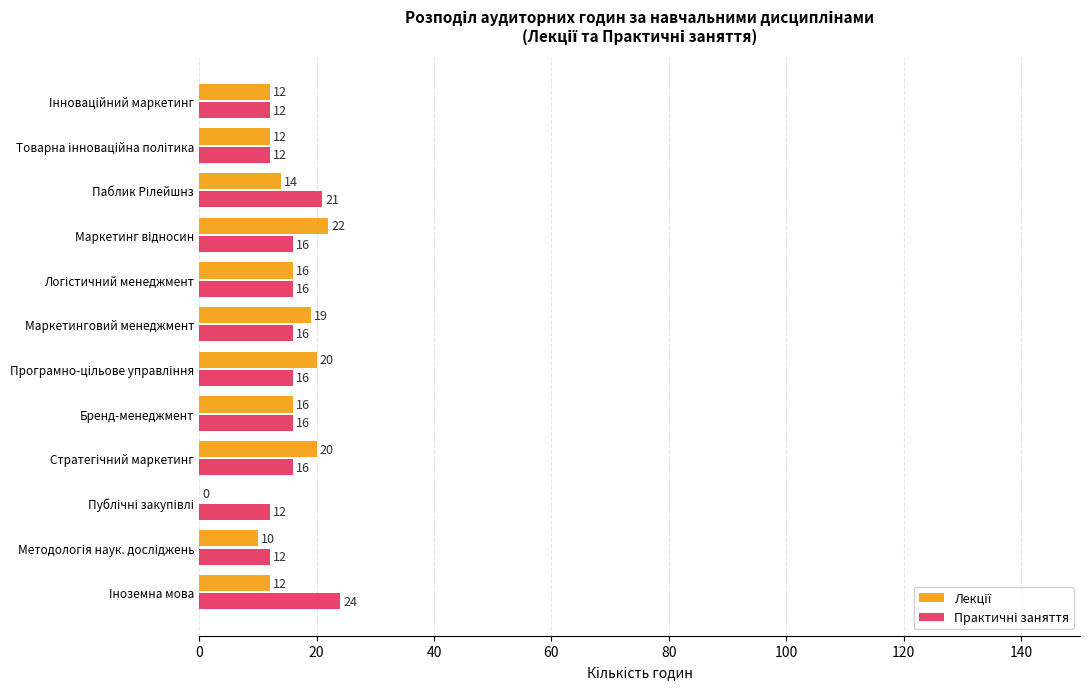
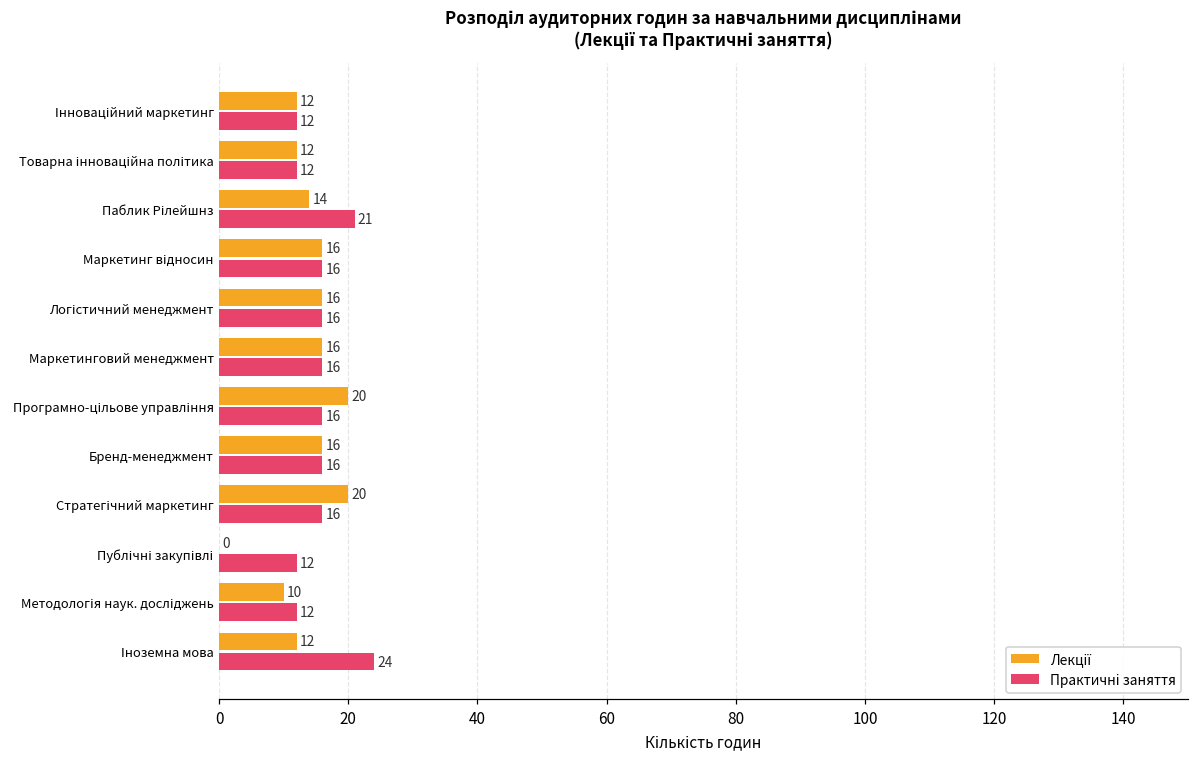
Лекції, Маркетинг відносин: 22 -> 16
Лекції, Маркетинговий менеджмент: 19 -> 16
